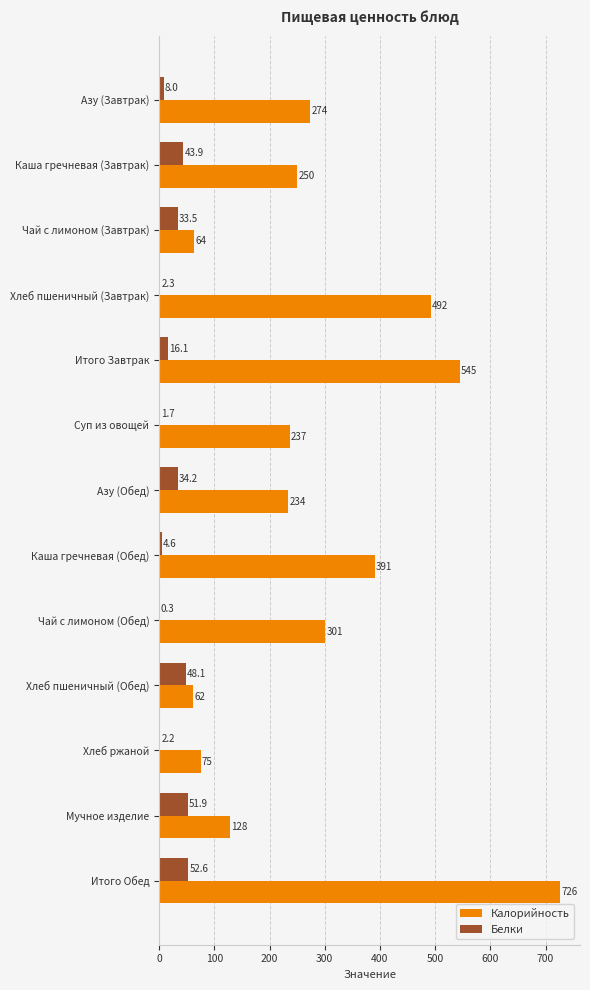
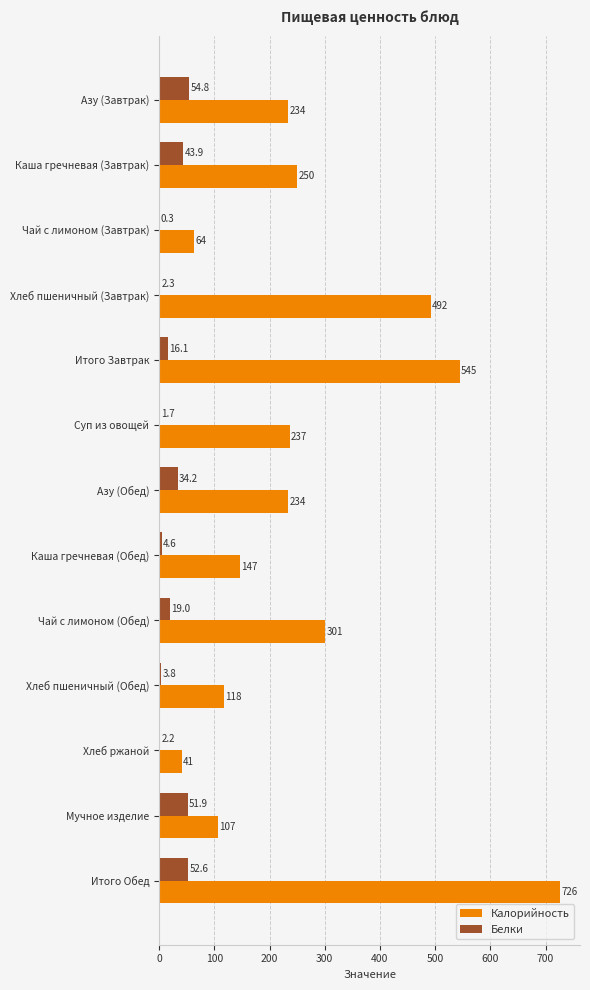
Белки, Азу (Завтрак): 8.0 -> 54.8
Калорийность, Азу (Завтрак): 274 -> 234
Белки, Чай с лимоном (Завтрак): 33.5 -> 0.3
Калорийность, Каша гречневая (Обед): 391 -> 147
Белки, Чай с лимоном (Обед): 0.3 -> 19.0
Белки, Хлеб пшеничный (Обед): 48.1 -> 3.8
Калорийность, Хлеб пшеничный (Обед): 62 -> 118
Калорийность, Хлеб ржаной: 75 -> 41
Калорийность, Мучное изделие: 128 -> 107
